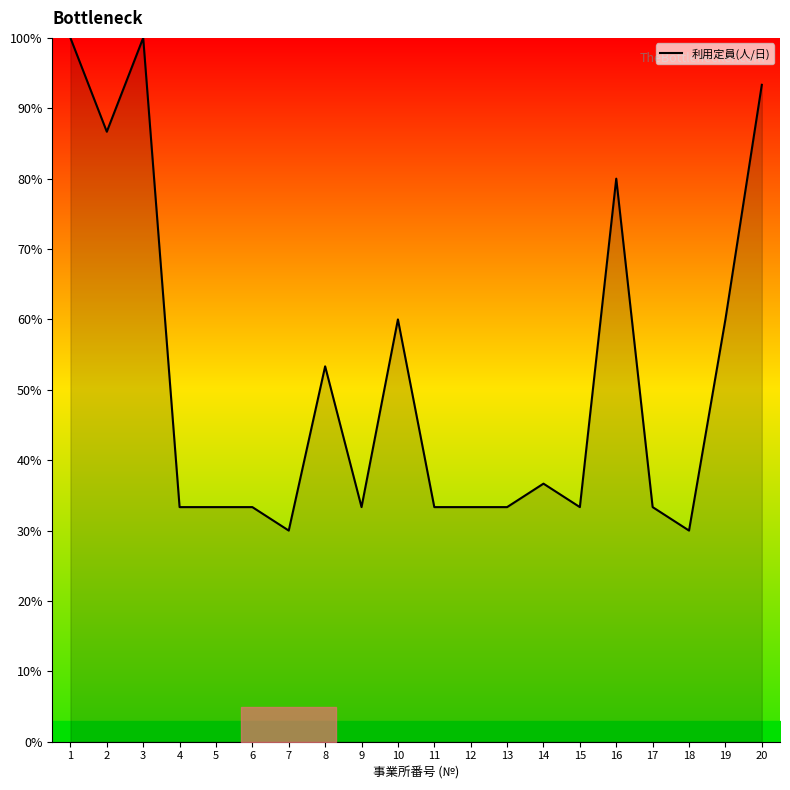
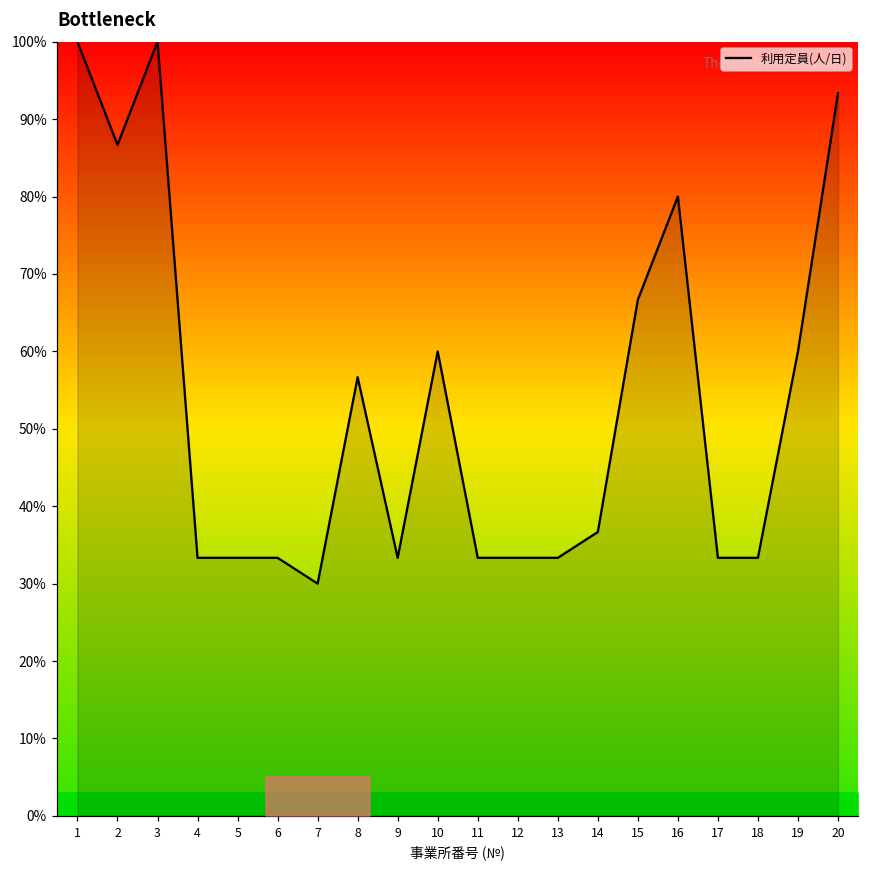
利用定員(人/日), 8: 53% -> 57%
利用定員(人/日), 15: 33% -> 67%
利用定員(人/日), 18: 30% -> 33%
